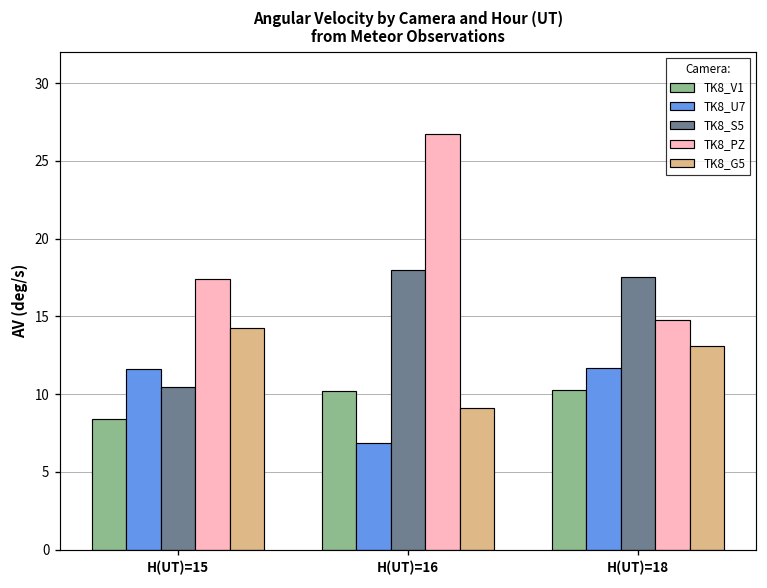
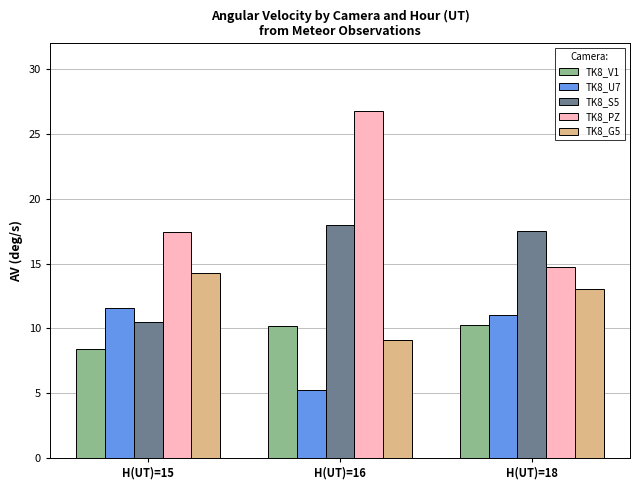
TK8_U7, H(UT)=16: 6.9 -> 5.3
TK8_U7, H(UT)=18: 11.7 -> 11.0
